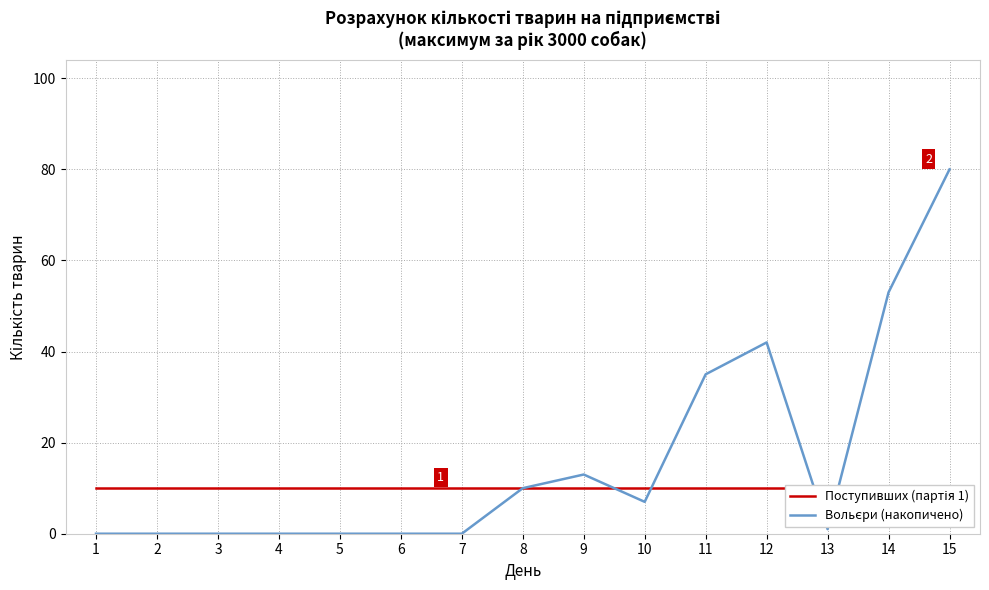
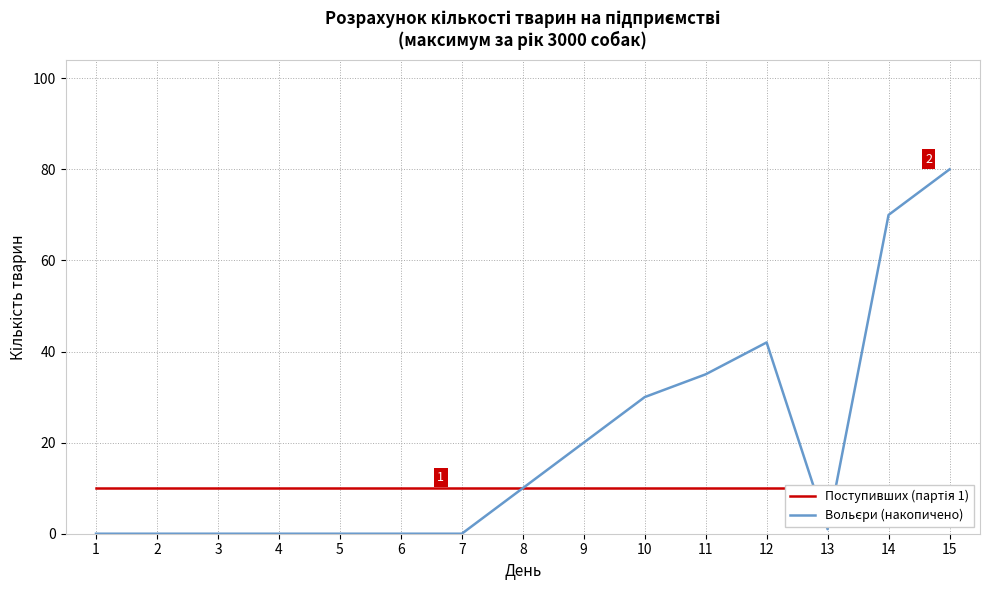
Вольєри (накопичено), 9: 13 -> 20
Вольєри (накопичено), 10: 7 -> 30
Вольєри (накопичено), 14: 53 -> 70
